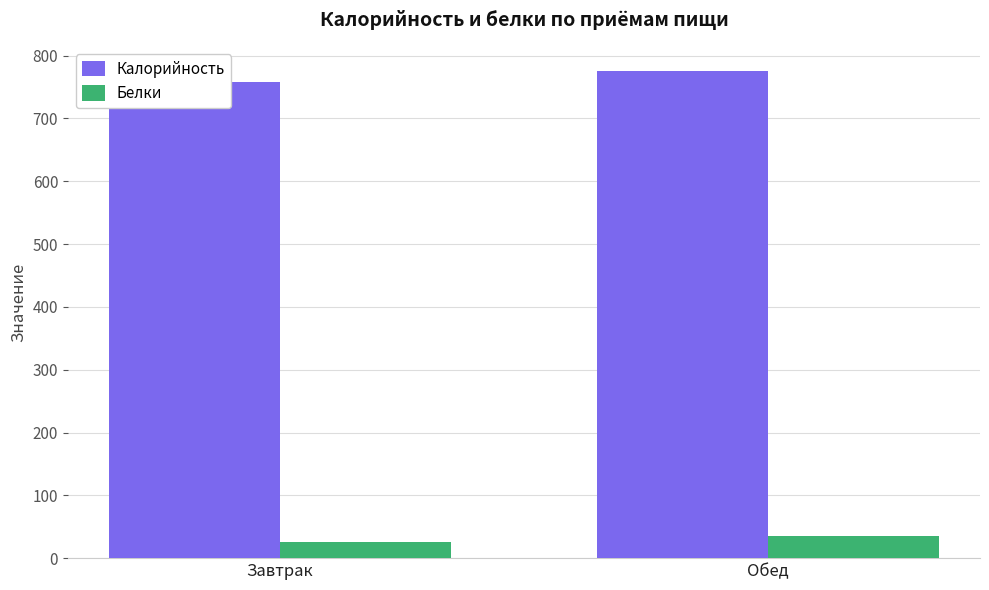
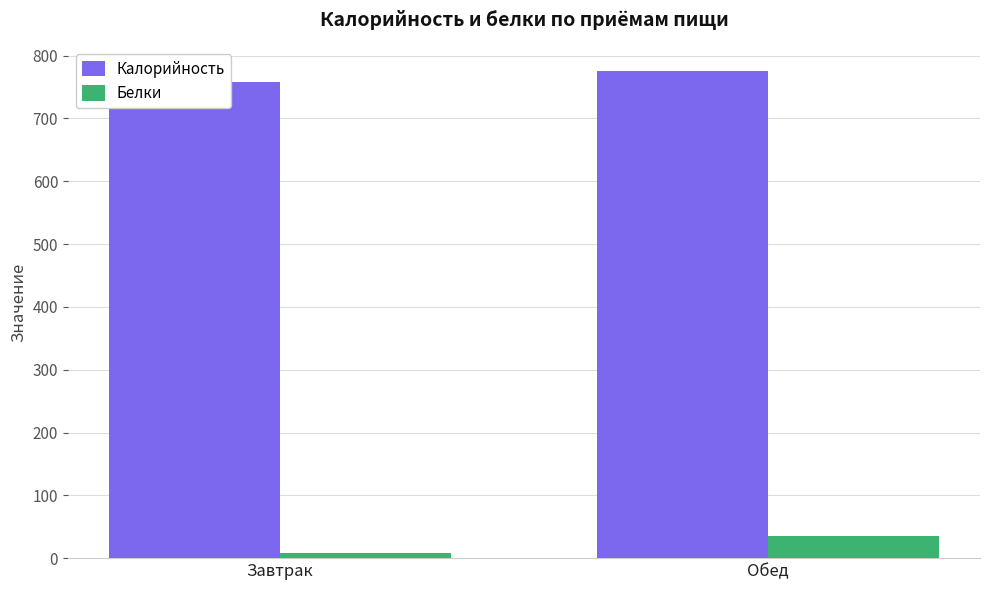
Белки, Завтрак: 30 -> 10
